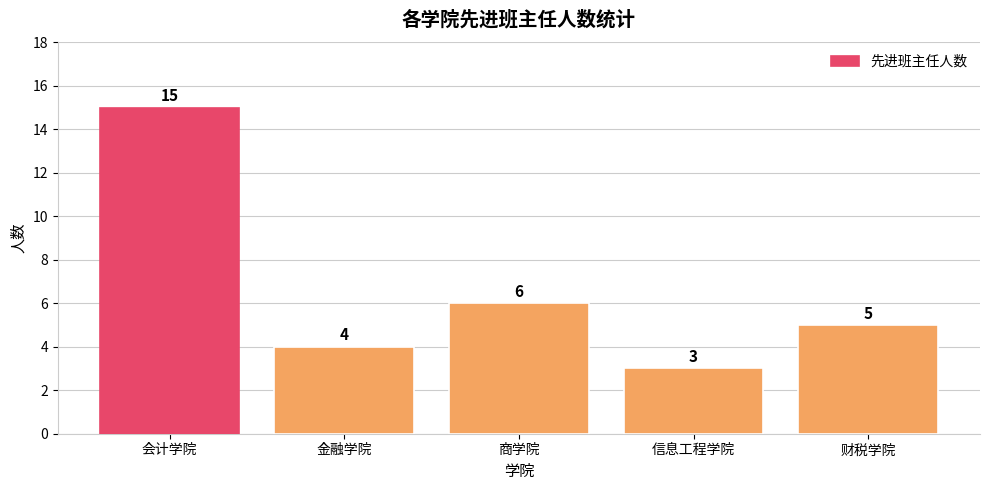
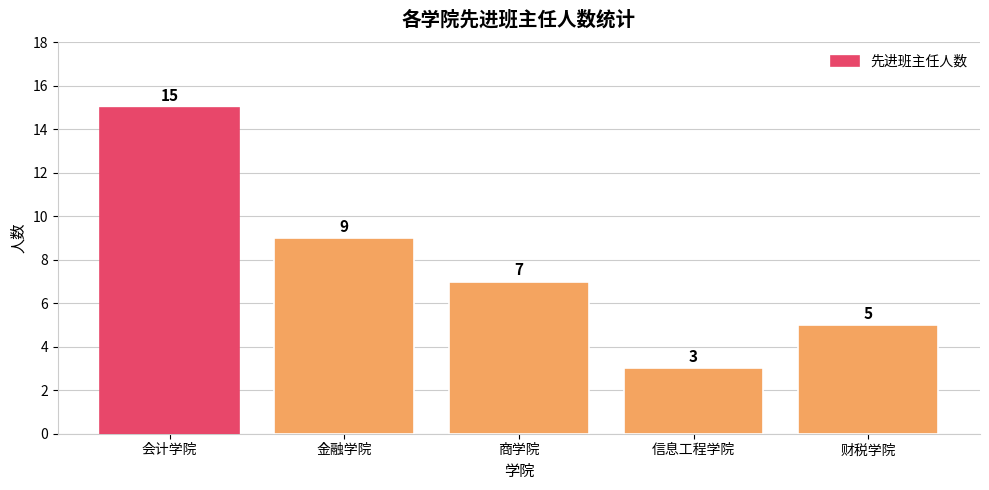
金融学院: 4 -> 9
商学院: 6 -> 7
